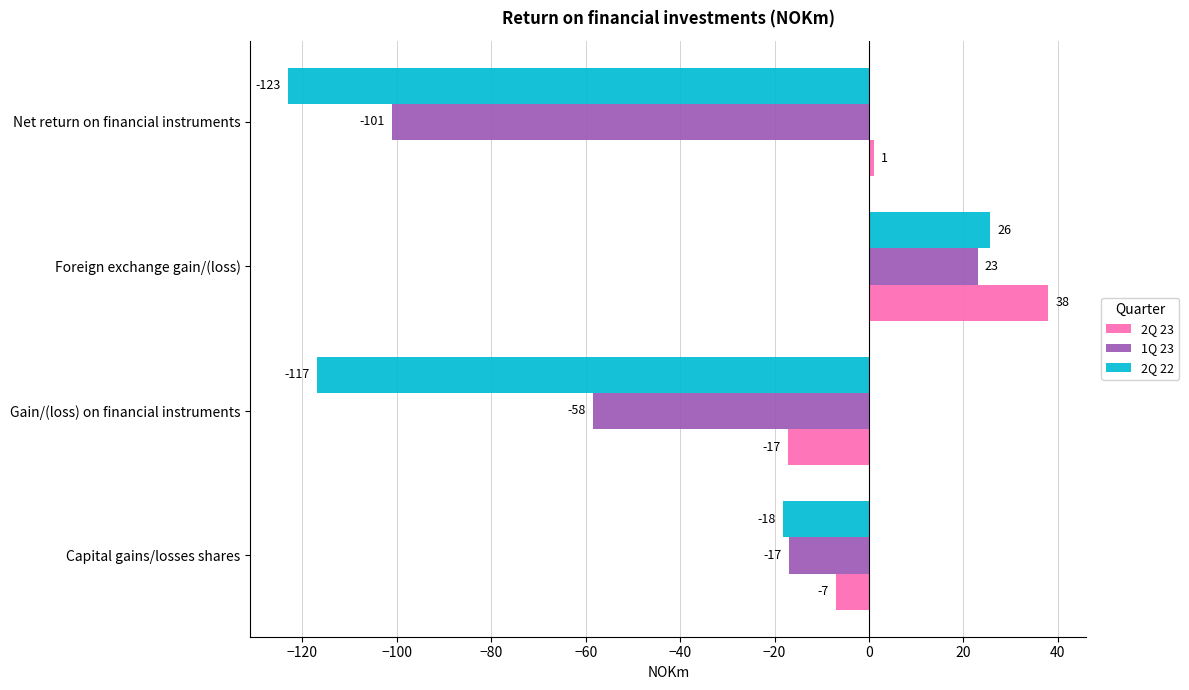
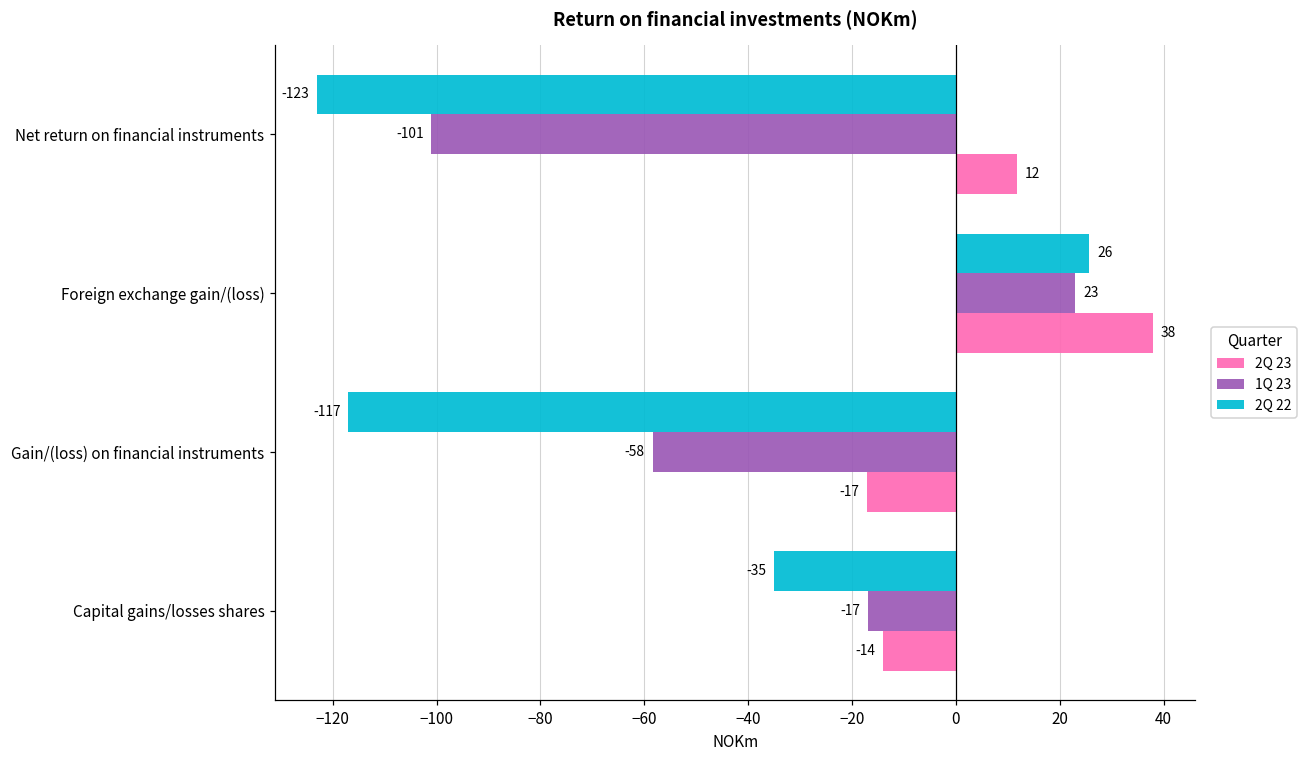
2Q 23, Net return on financial instruments: 1 -> 12
2Q 22, Capital gains/losses shares: -18 -> -35
2Q 23, Capital gains/losses shares: -7 -> -14
